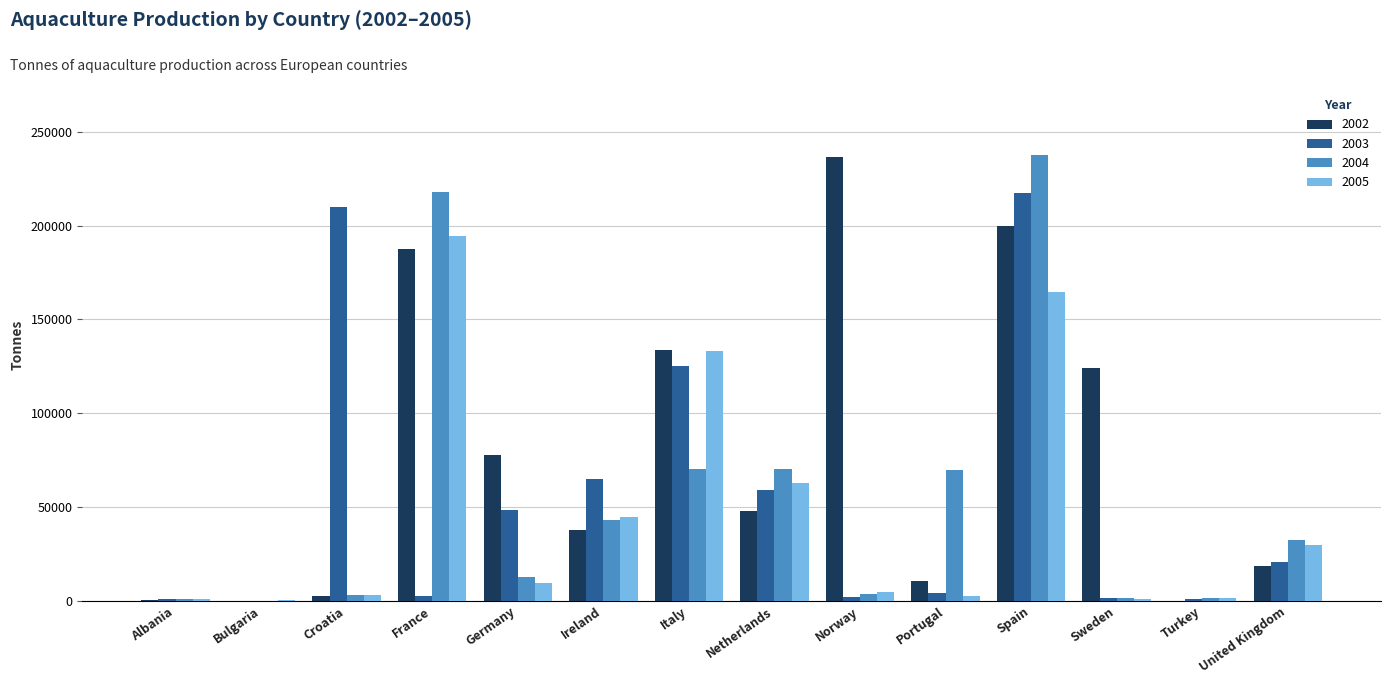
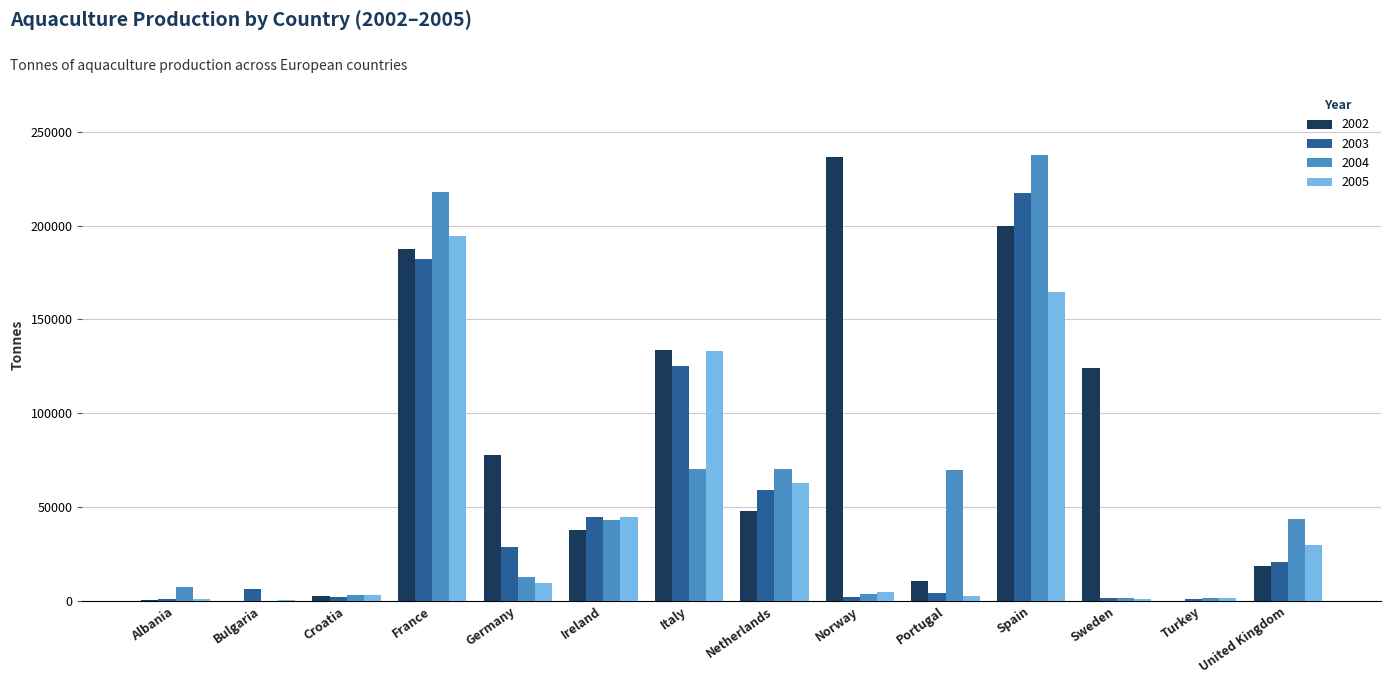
2004, Albania: 1000 -> 7000
2003, Bulgaria: 0 -> 6000
2003, Croatia: 210000 -> 2000
2003, France: 3000 -> 182000
2003, Germany: 48000 -> 29000
2003, Ireland: 65000 -> 45000
2004, United Kingdom: 33000 -> 43000
